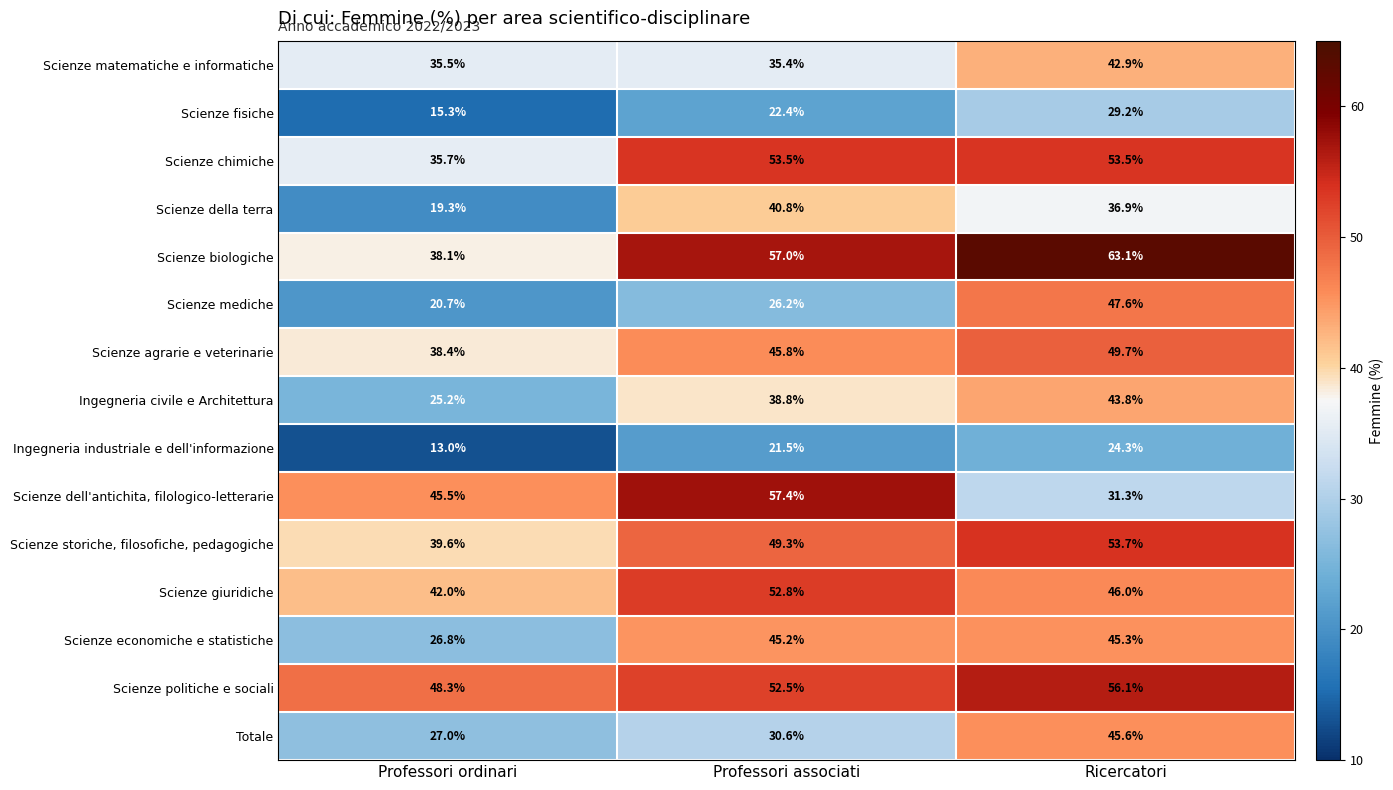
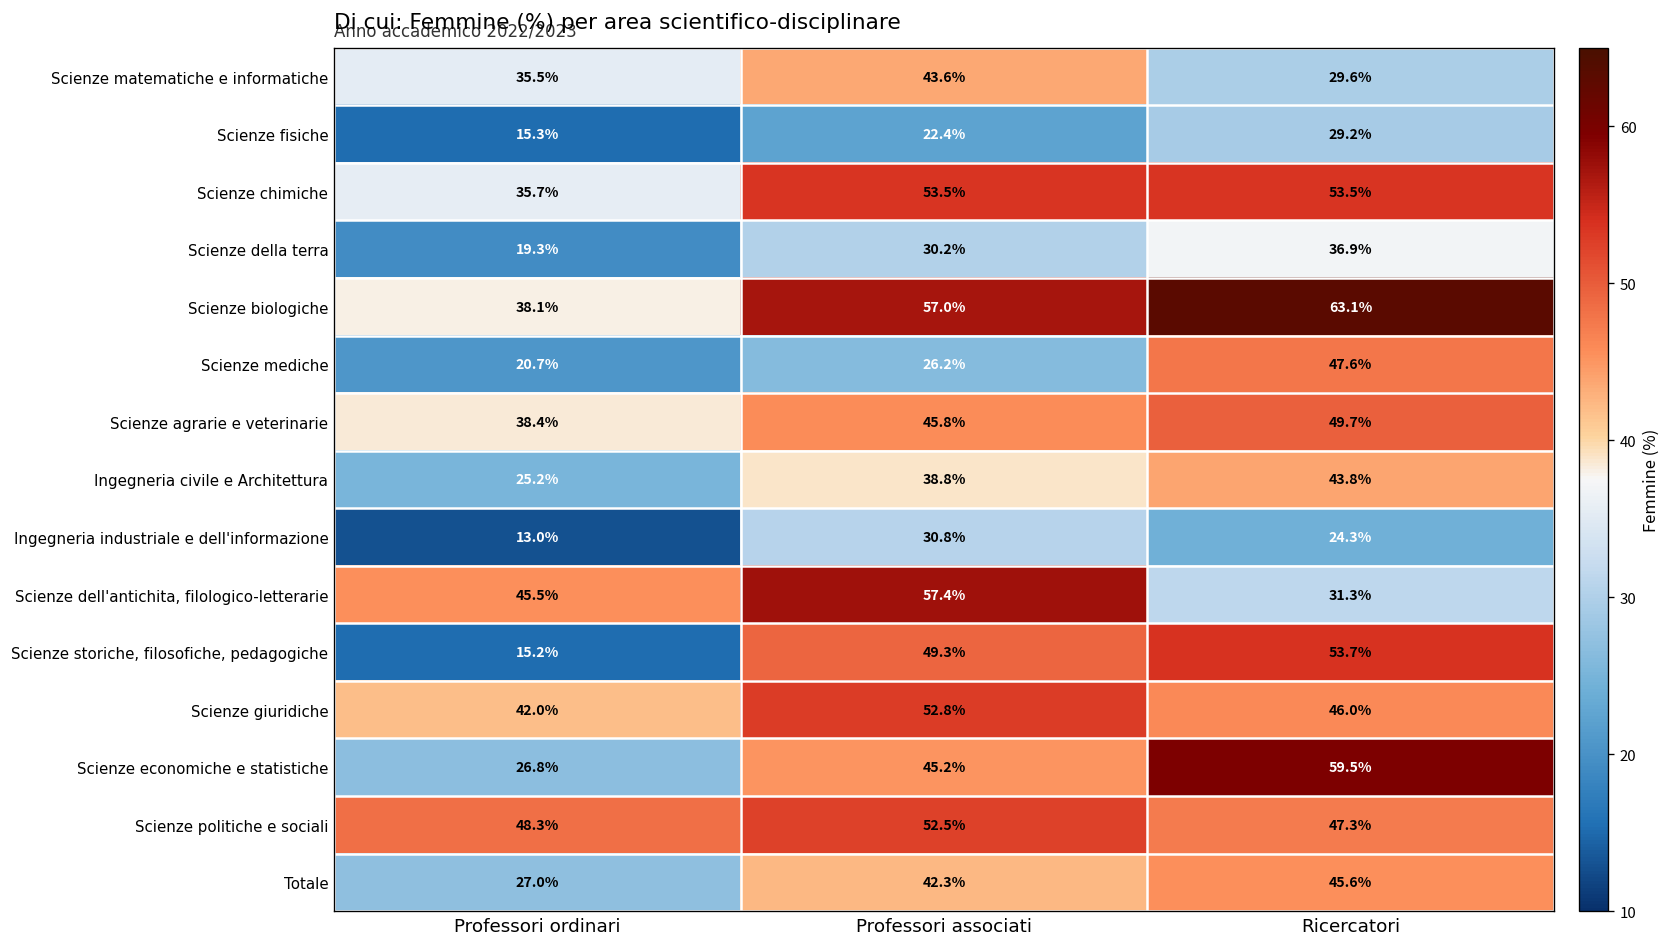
Scienze matematiche e informatiche, Professori associati: 35.4% -> 43.6%
Scienze matematiche e informatiche, Ricercatori: 42.9% -> 29.6%
Scienze della terra, Professori associati: 40.8% -> 30.2%
Ingegneria industriale e dell'informazione, Professori associati: 21.5% -> 30.8%
Scienze storiche, filosofiche, pedagogiche, Professori ordinari: 39.6% -> 15.2%
Scienze economiche e statistiche, Ricercatori: 45.3% -> 59.5%
Scienze politiche e sociali, Ricercatori: 56.1% -> 47.3%
Totale, Professori associati: 30.6% -> 42.3%
